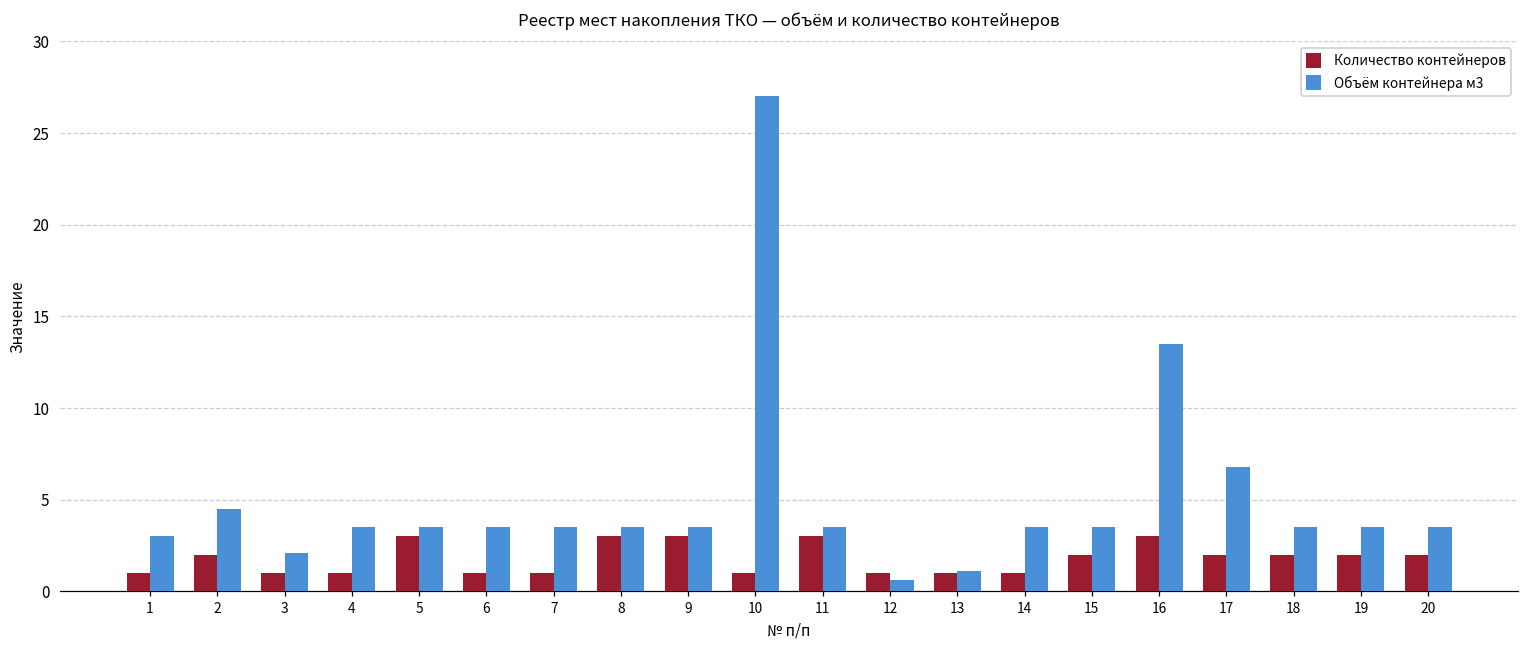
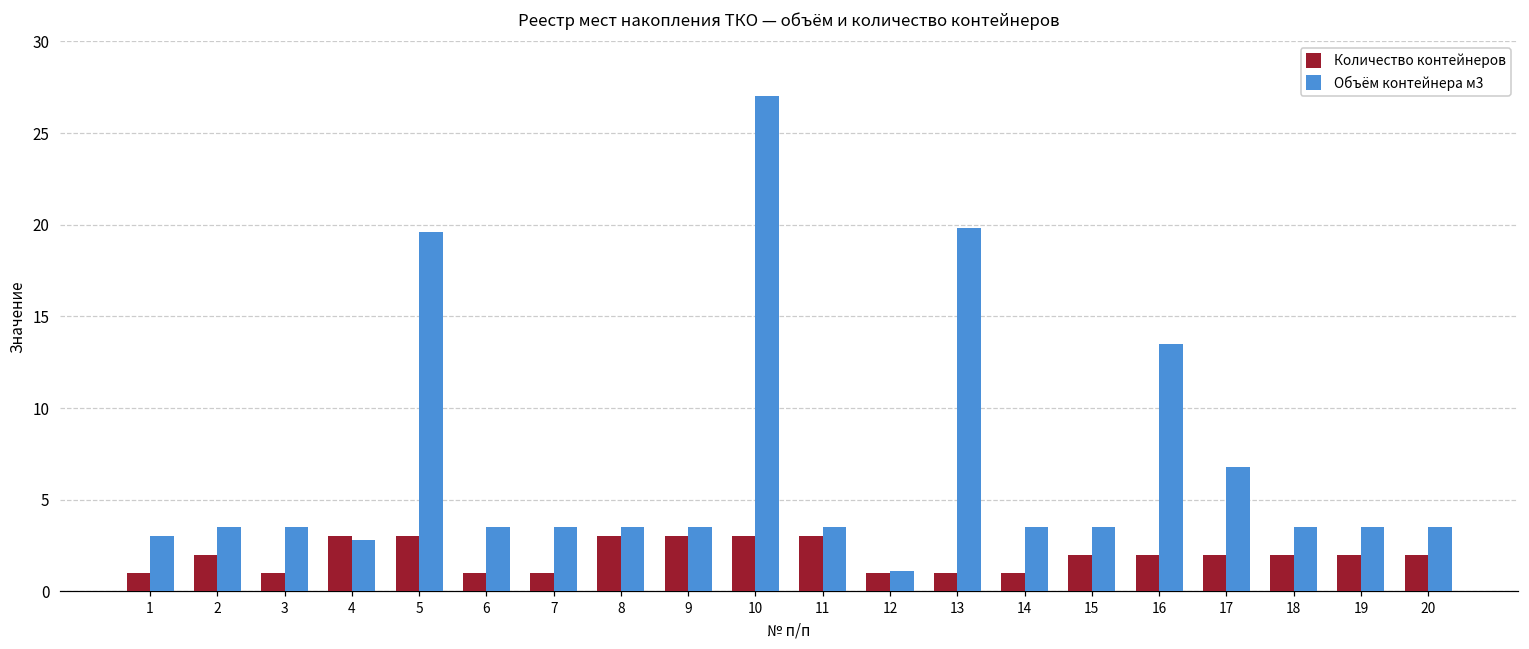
Объём контейнера м3, 2: 4.5 -> 3.5
Объём контейнера м3, 3: 2.1 -> 3.5
Количество контейнеров, 4: 1 -> 3
Объём контейнера м3, 4: 3.5 -> 2.8
Объём контейнера м3, 5: 3.5 -> 19.6
Количество контейнеров, 10: 1 -> 3
Объём контейнера м3, 12: 0.6 -> 1.1
Объём контейнера м3, 13: 1.1 -> 19.8
Количество контейнеров, 16: 3 -> 2
